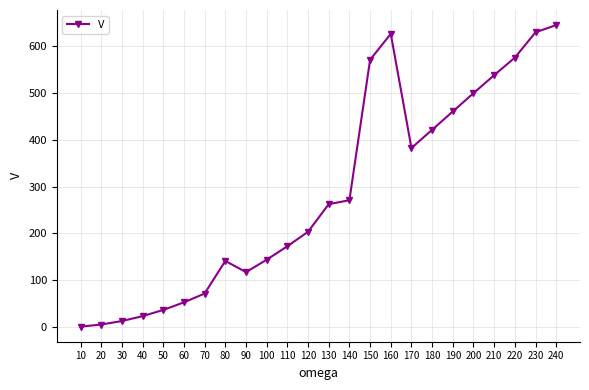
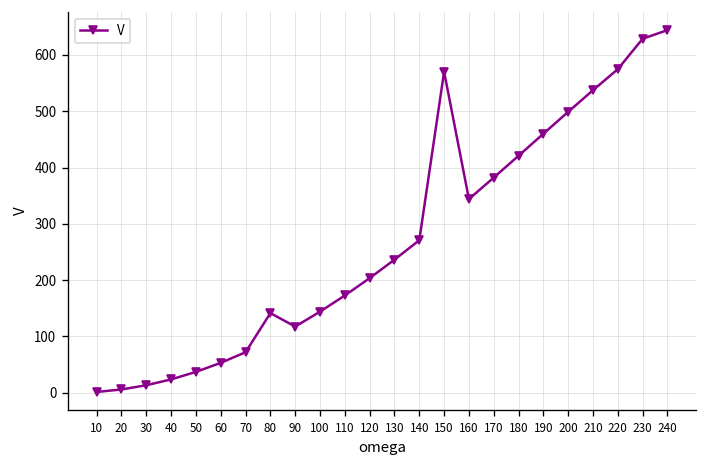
130: 260 -> 240
160: 630 -> 340
